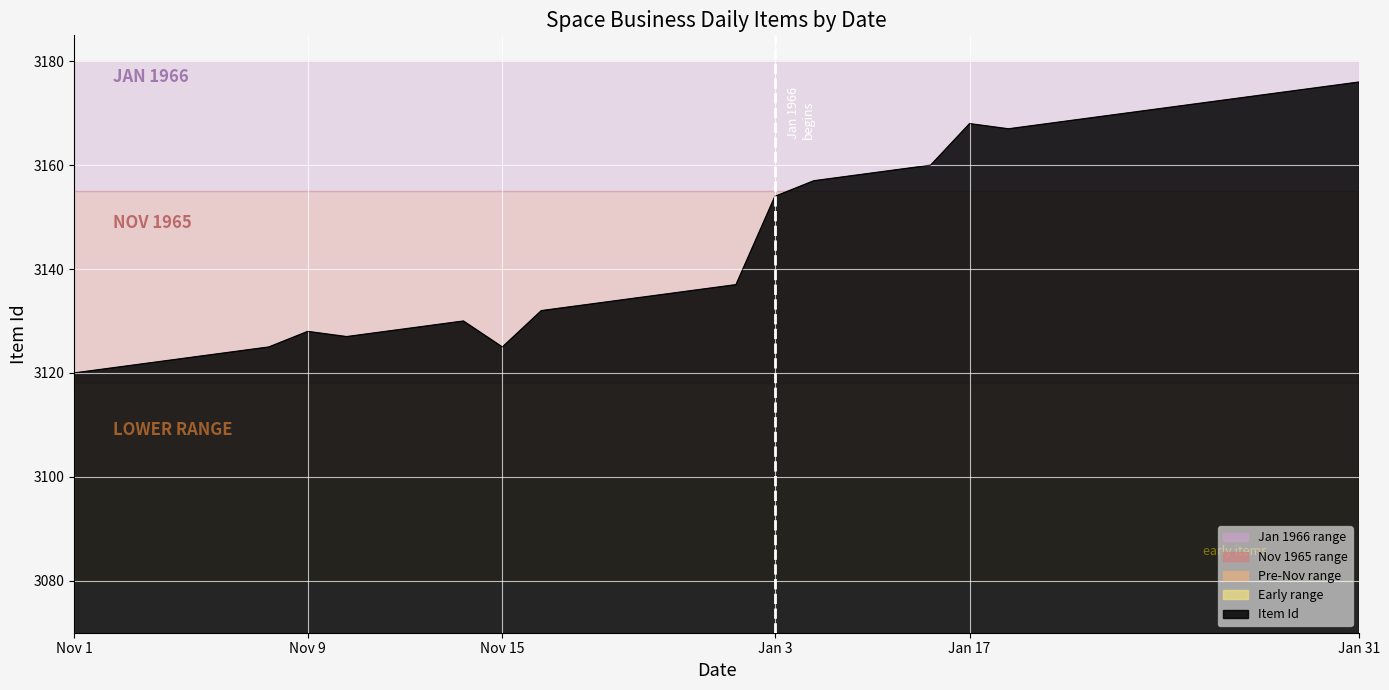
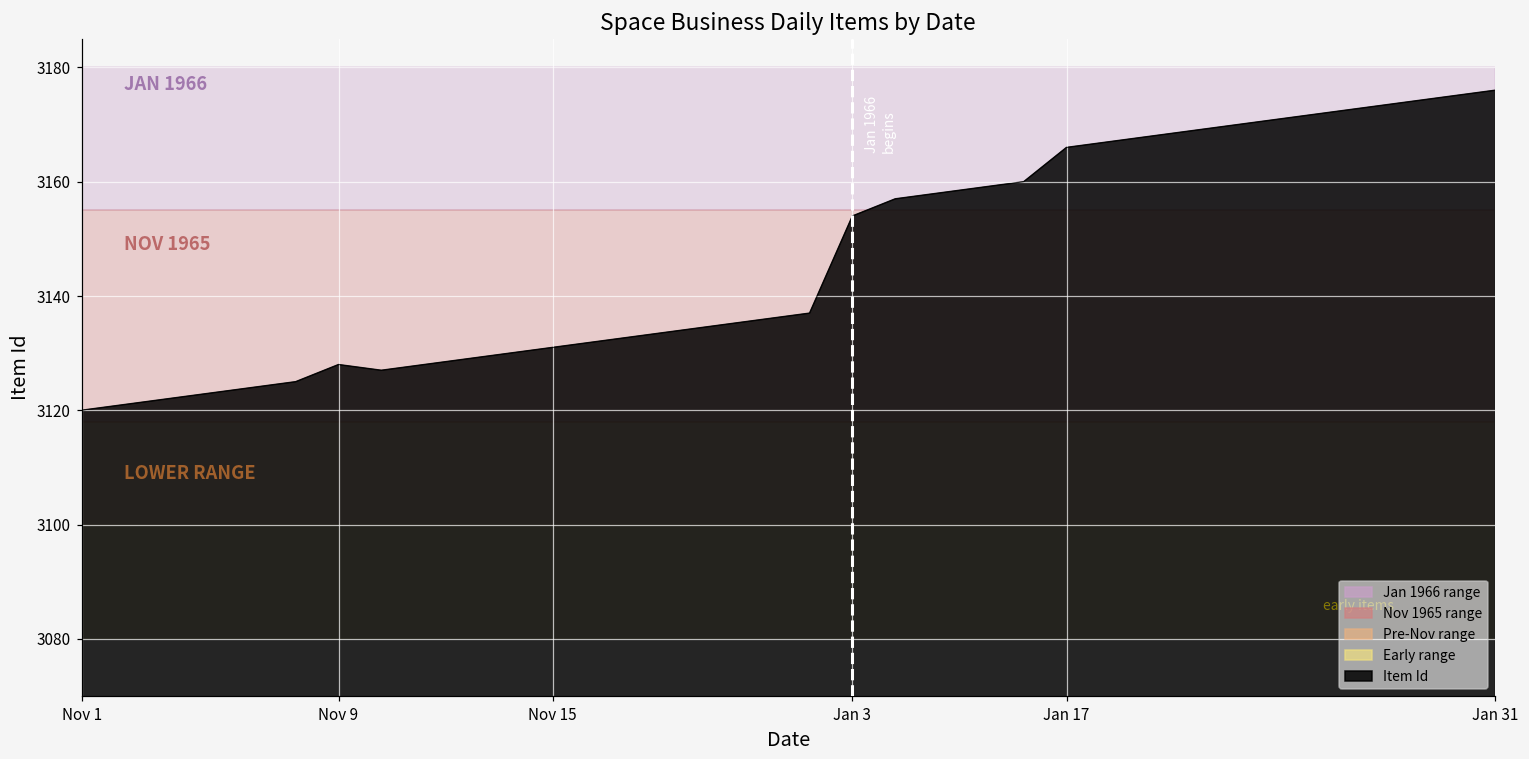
Nov 15: 3125 -> 3131
Jan 17: 3168 -> 3166
